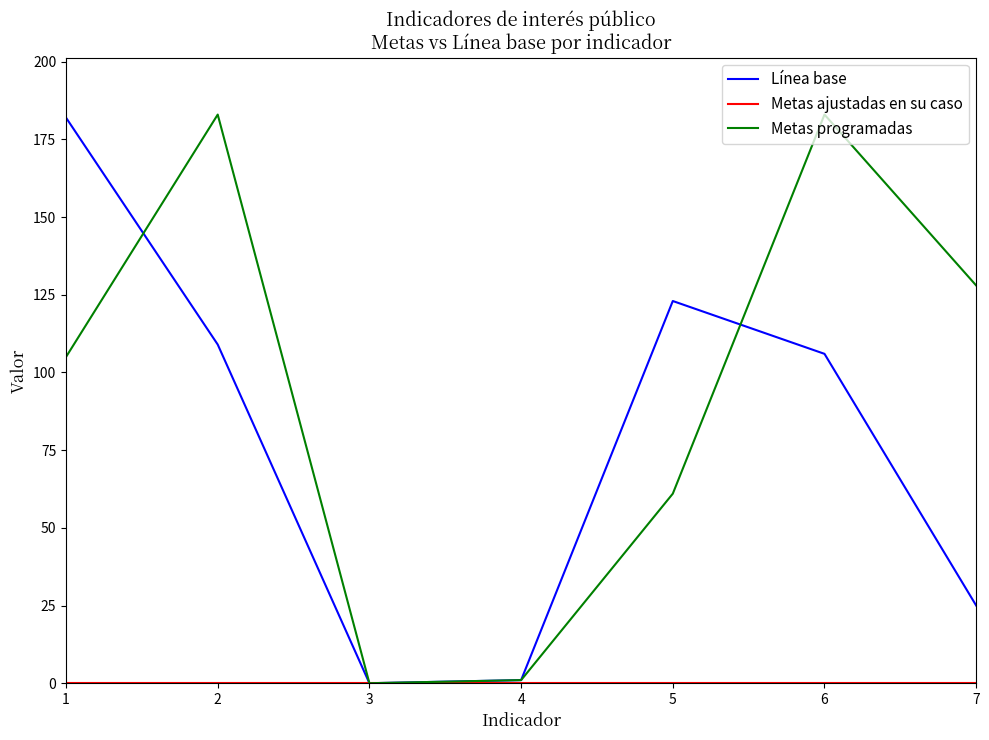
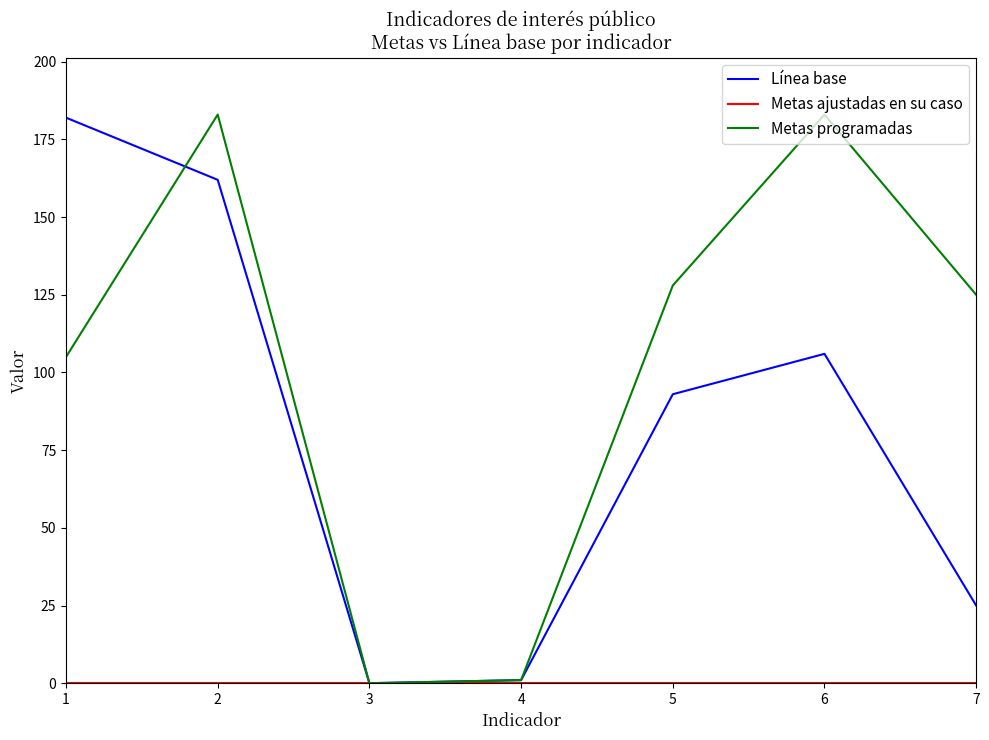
Línea base, 2: 109 -> 162
Línea base, 5: 123 -> 93
Metas programadas, 5: 61 -> 128
Metas programadas, 7: 128 -> 125
